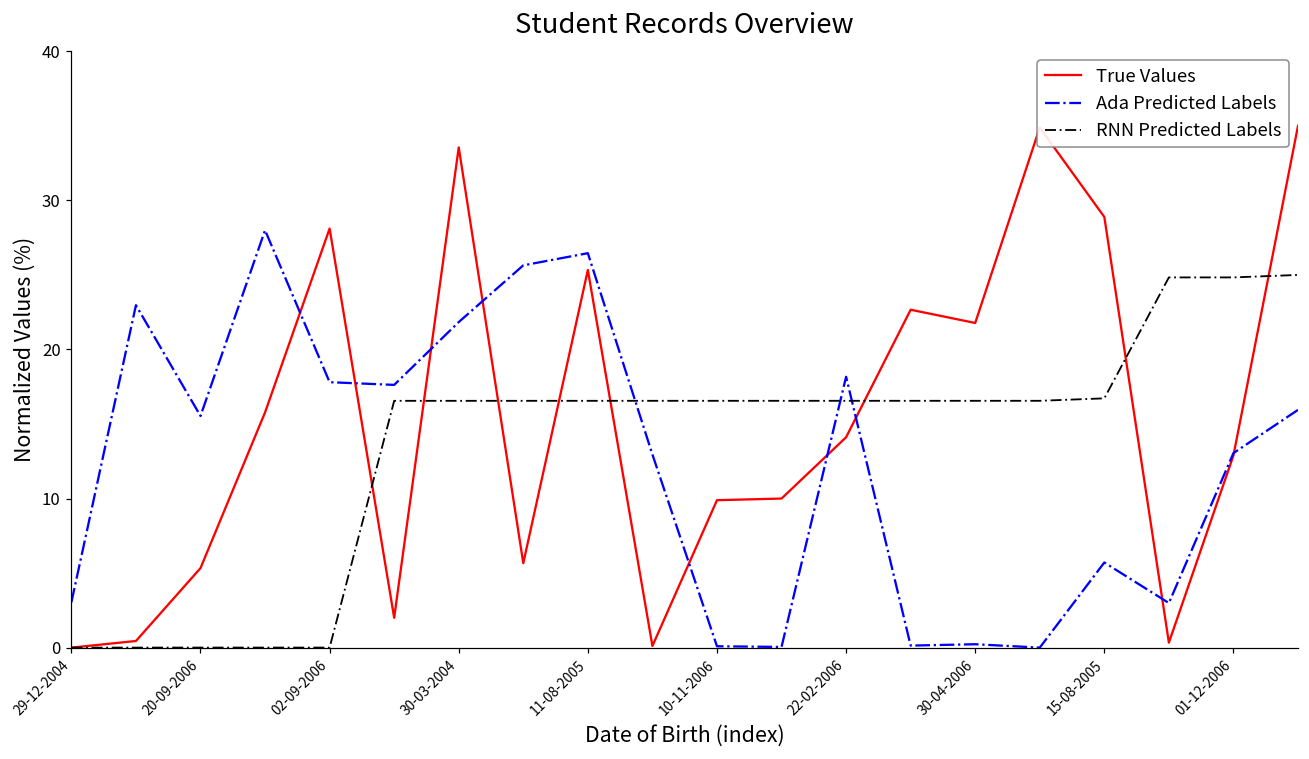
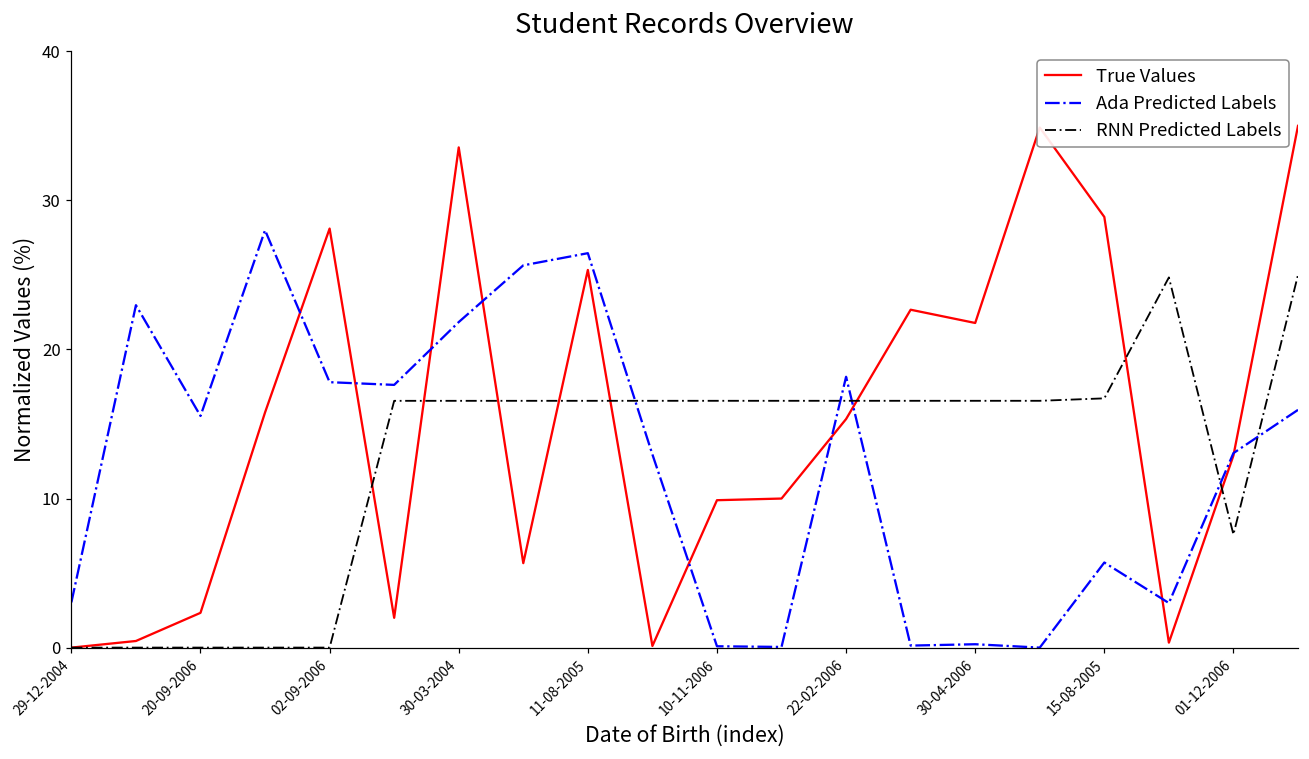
True Values, 20-09-2006: 5.3 -> 2.3
True Values, 22-02-2006: 14.1 -> 15.3
RNN Predicted Labels, 01-12-2006: 24.8 -> 7.6
